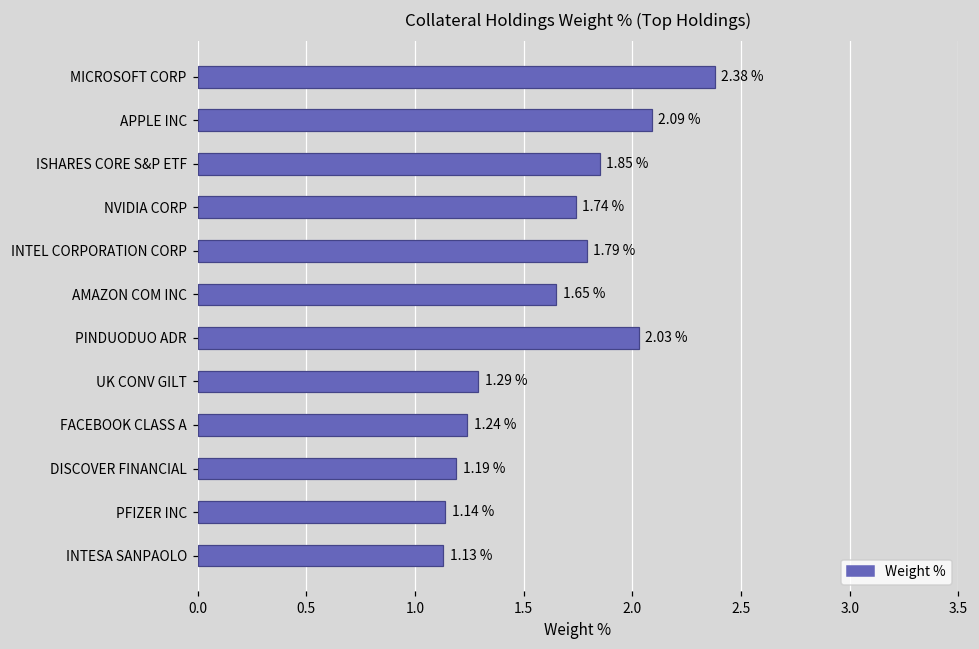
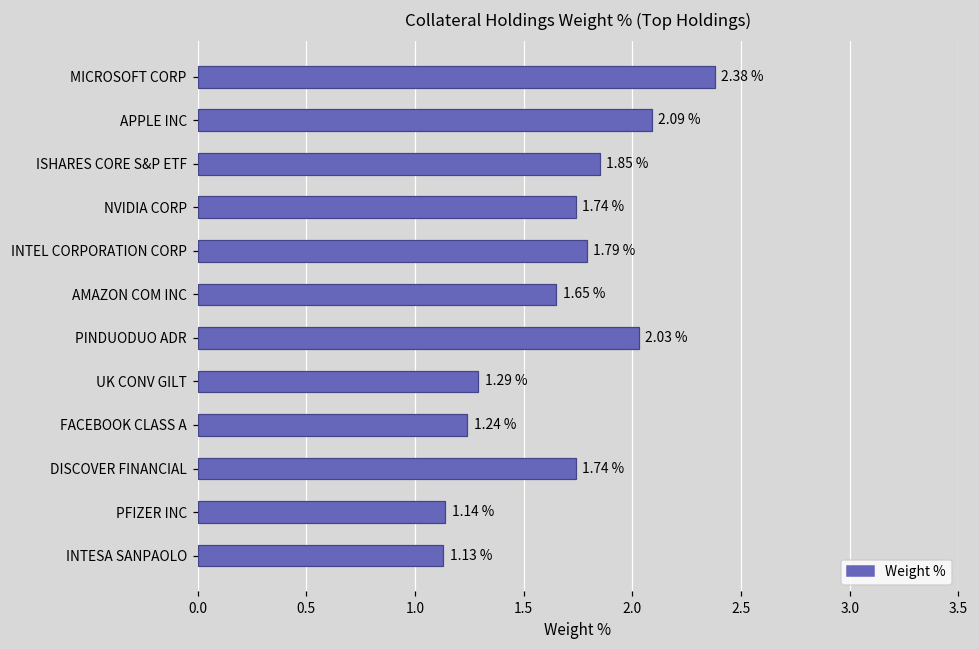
DISCOVER FINANCIAL: 1.19 % -> 1.74 %
